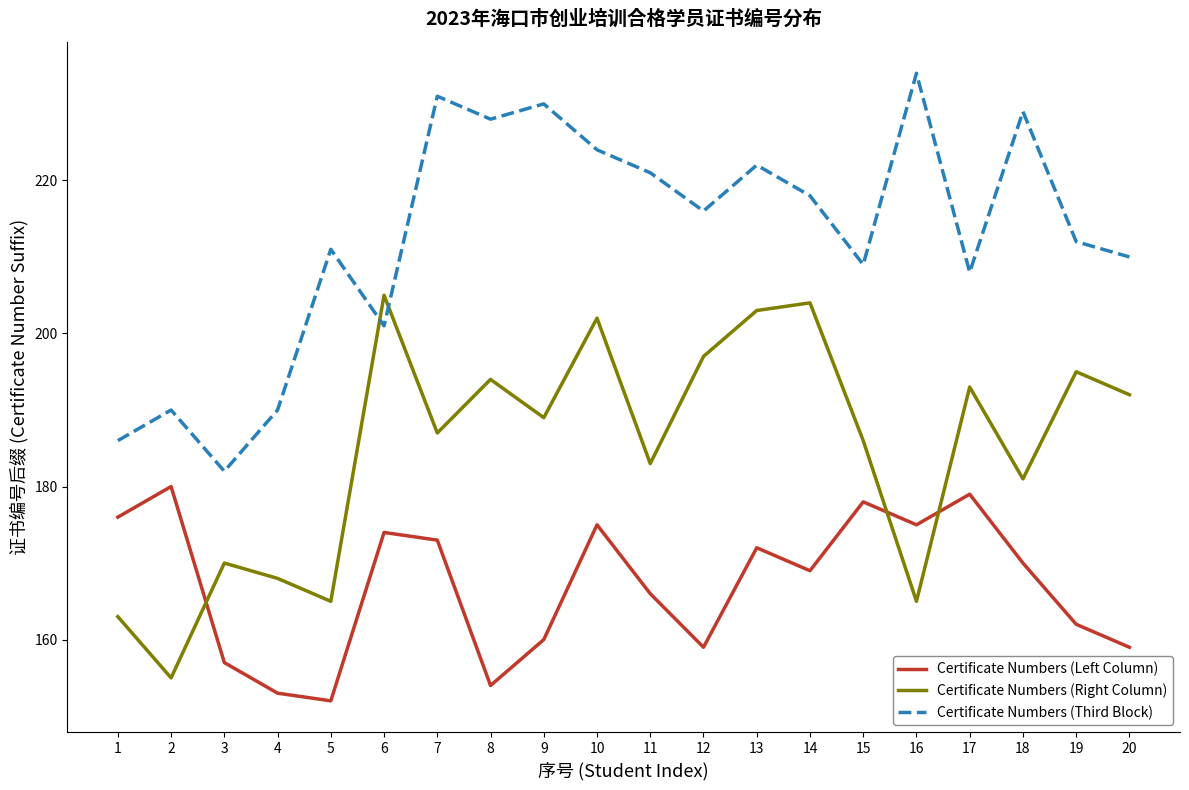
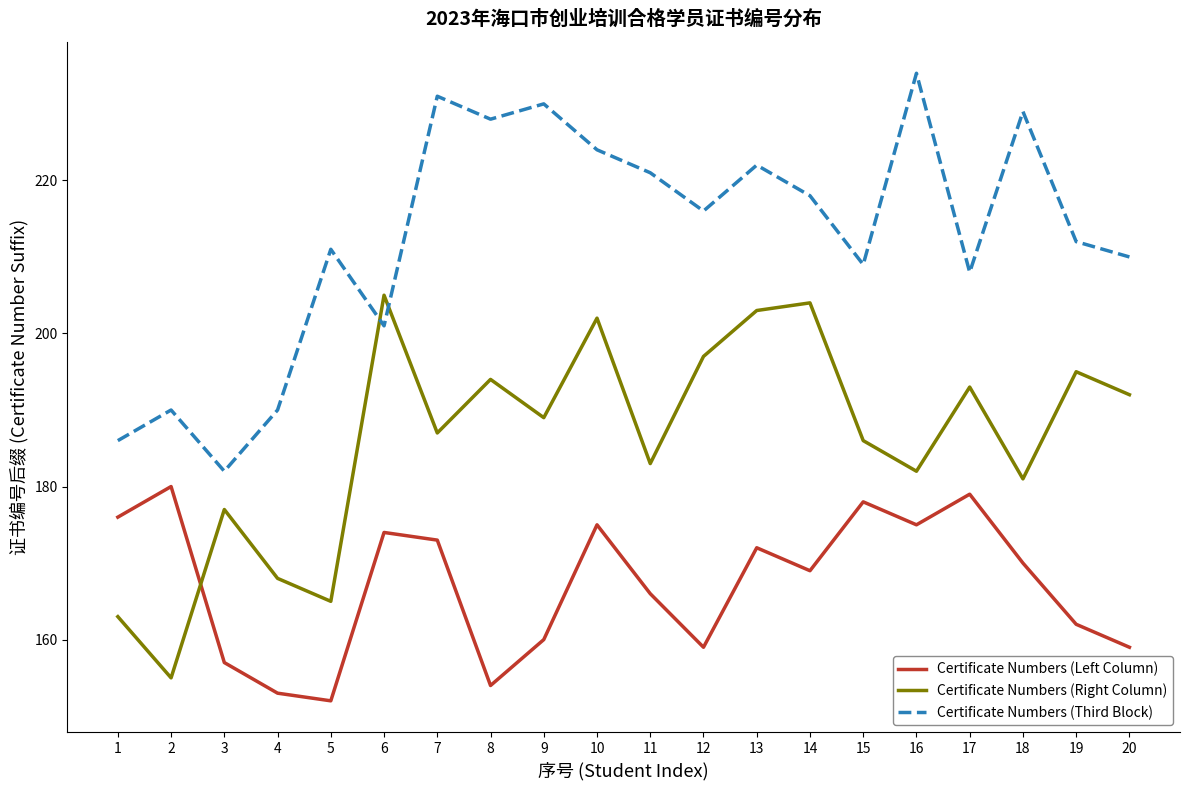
Certificate Numbers (Right Column), 3: 170 -> 177
Certificate Numbers (Right Column), 16: 165 -> 182
